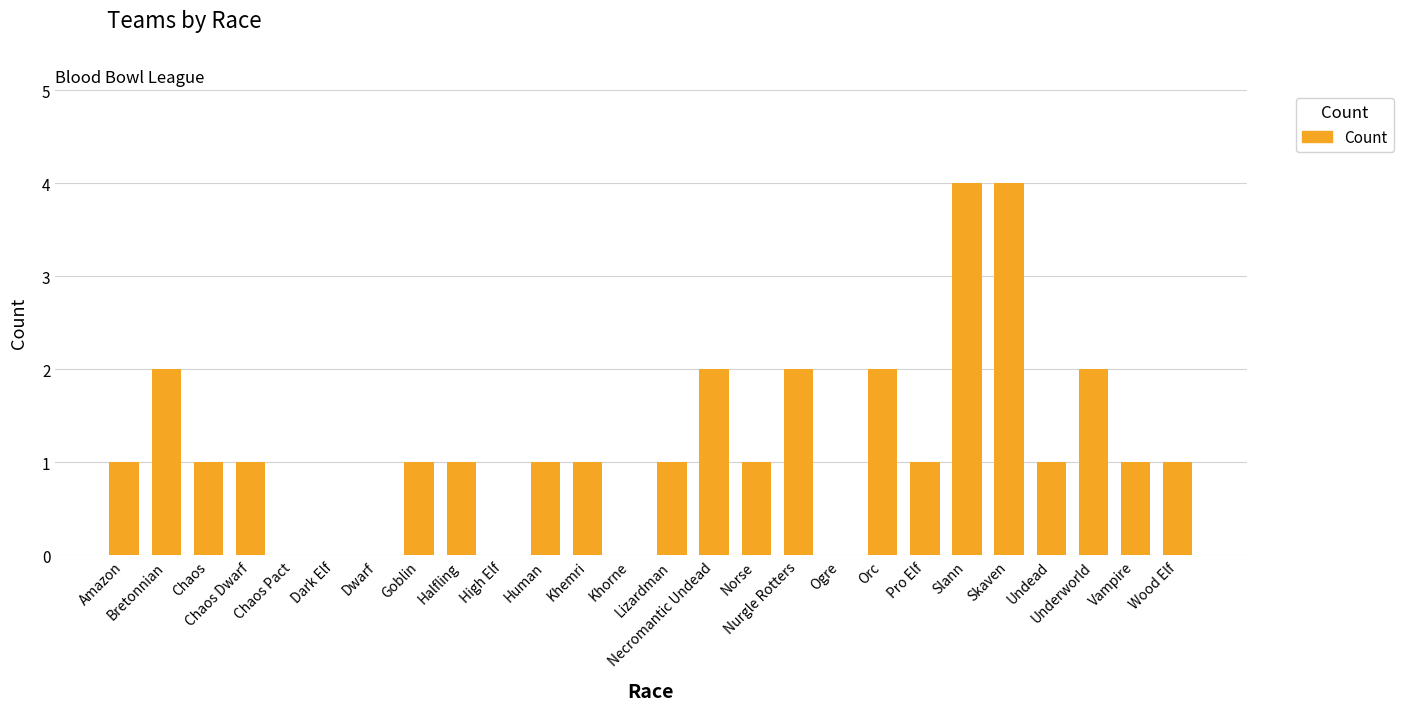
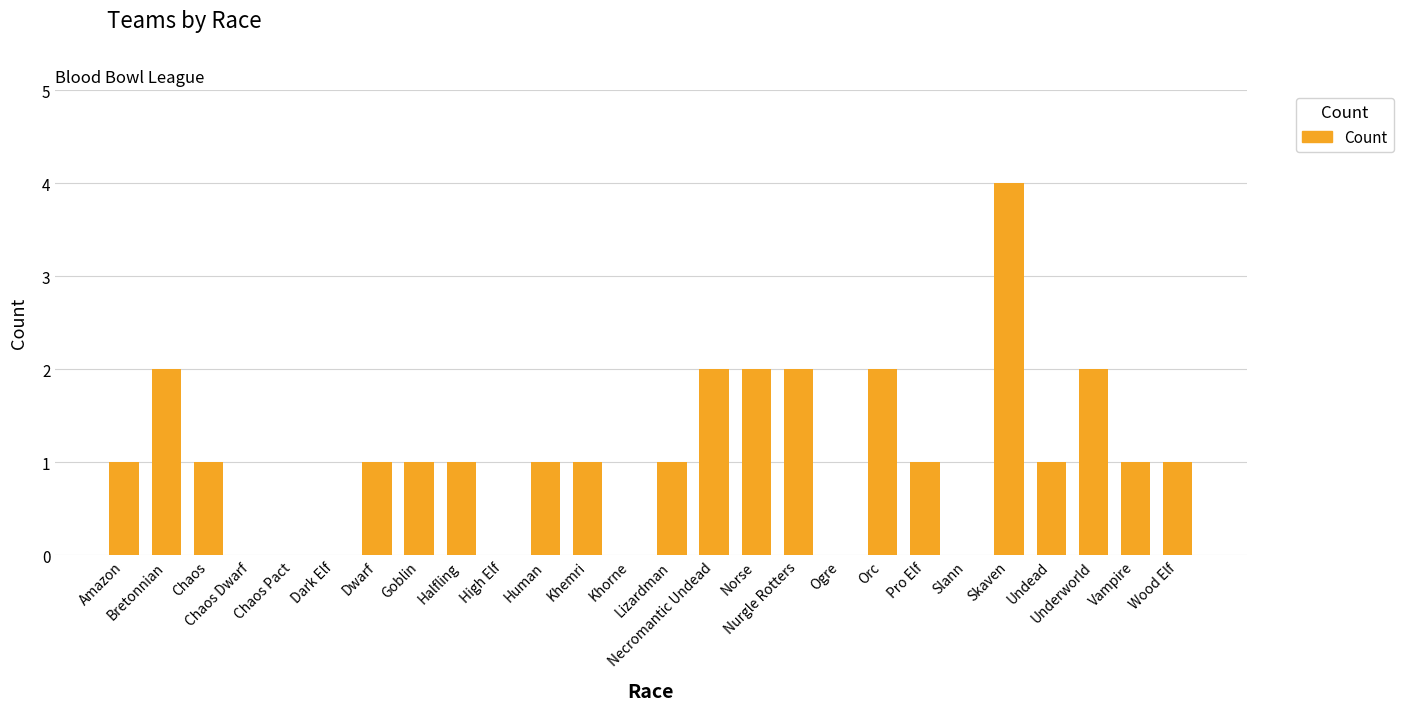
Chaos Dwarf: 1 -> 0
Dwarf: 0 -> 1
Norse: 1 -> 2
Slann: 4 -> 0
